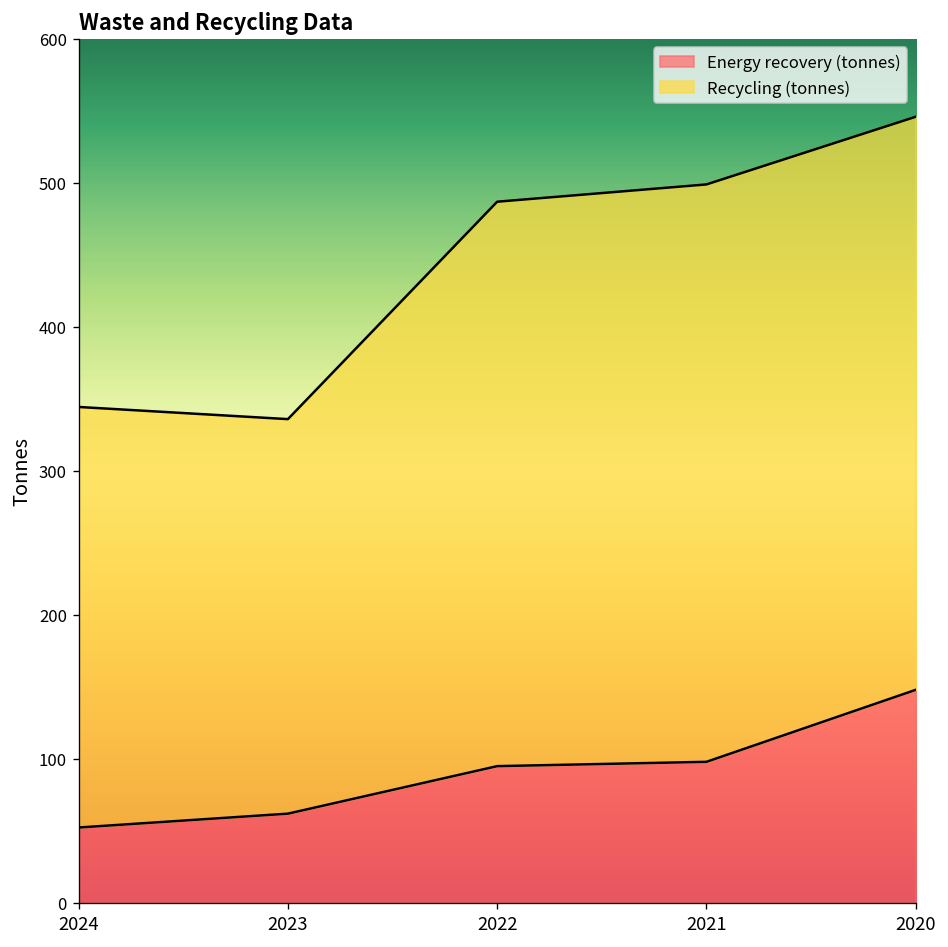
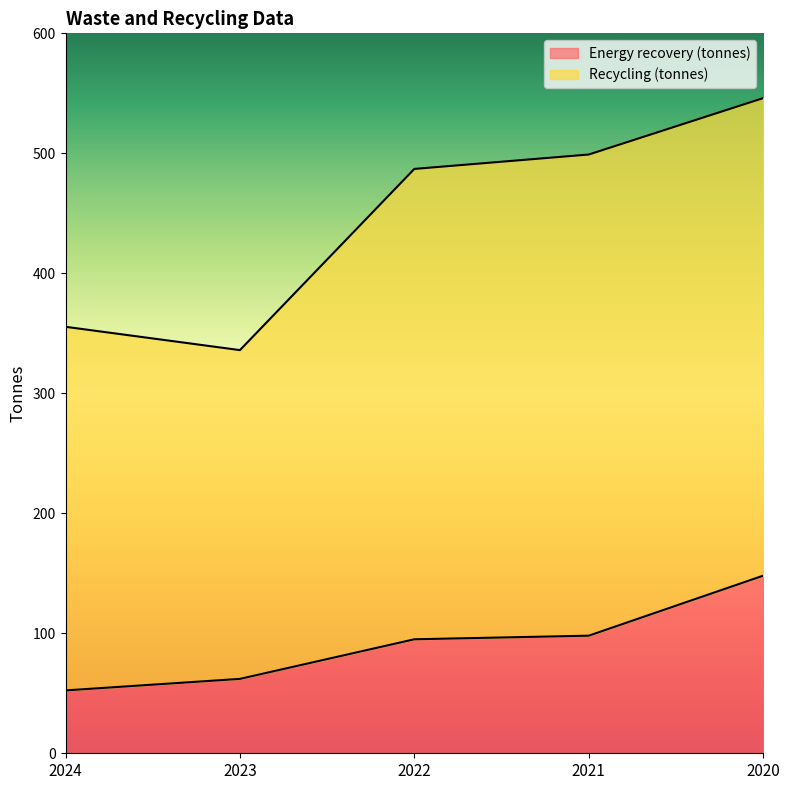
Recycling (tonnes), 2024: 292 -> 303
